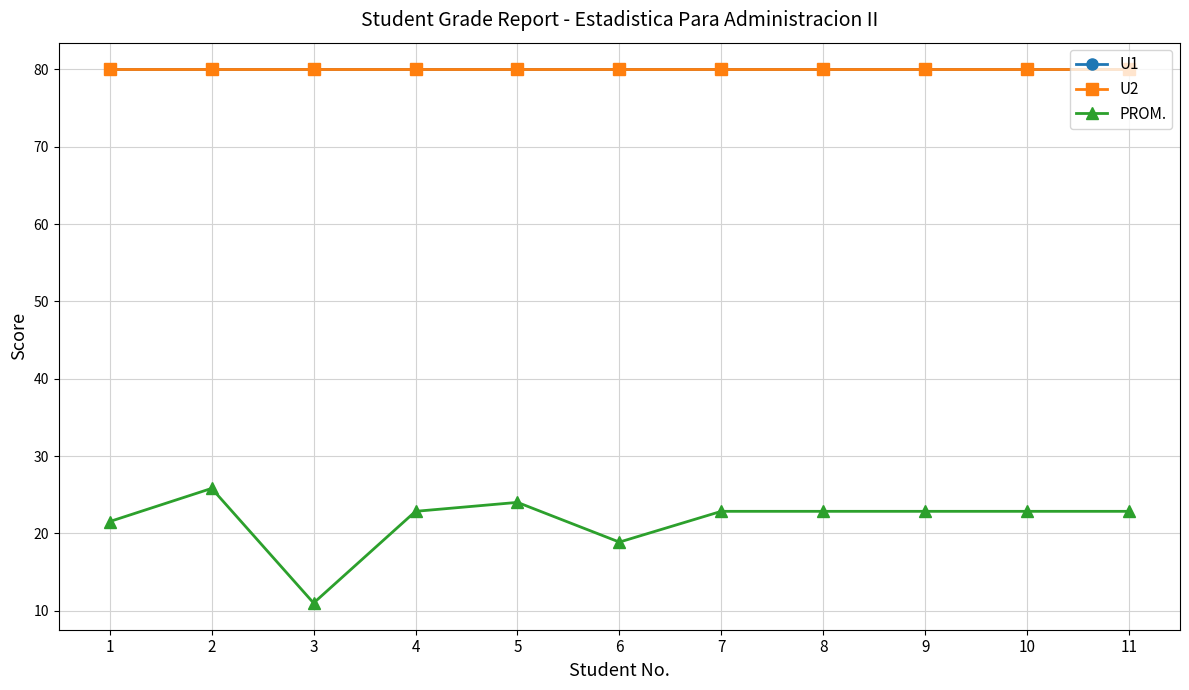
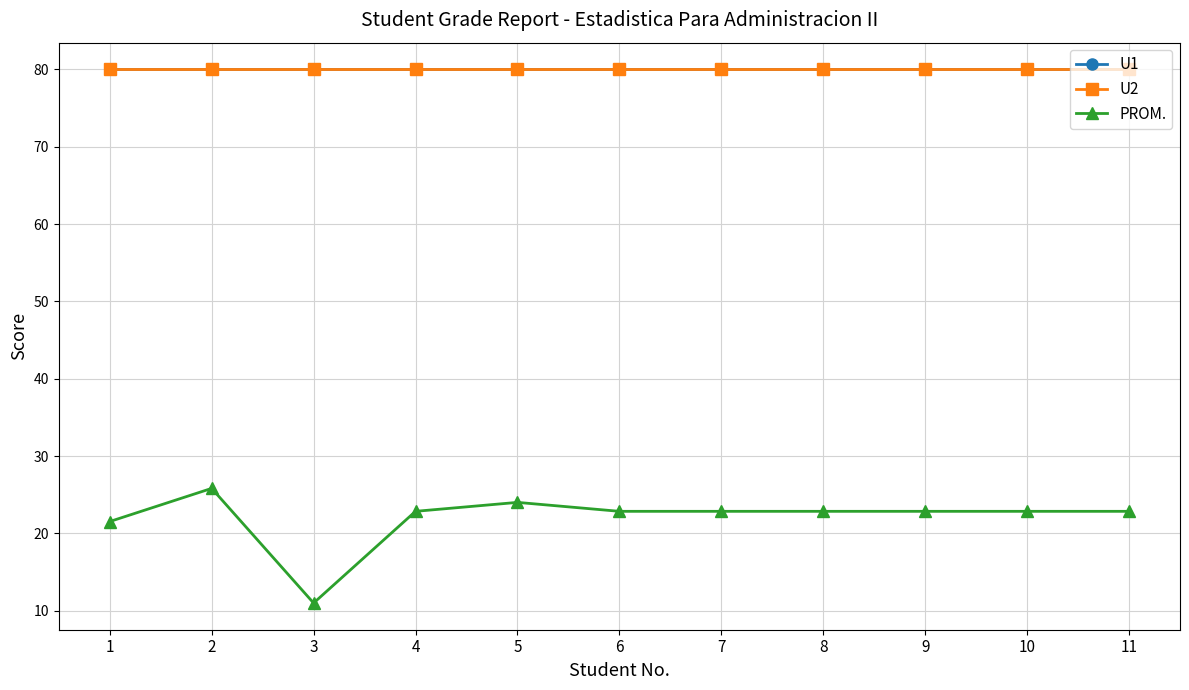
PROM., 6: 19 -> 23
